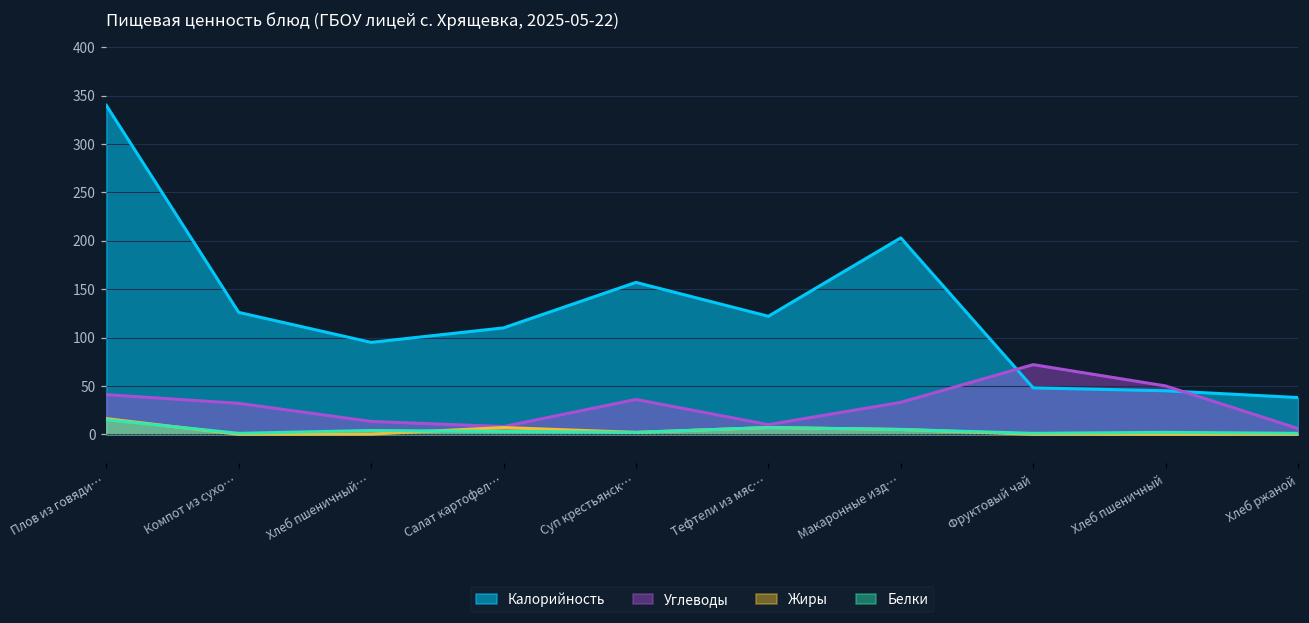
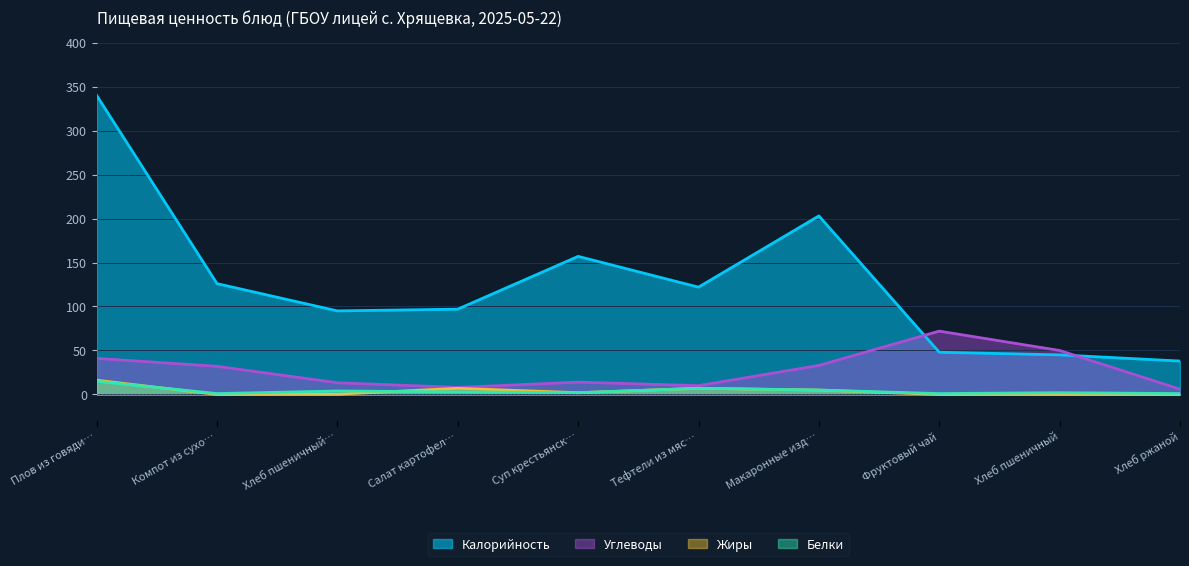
Калорийность, Салат картофел…: 110 -> 100
Углеводы, Суп крестьянск…: 40 -> 10
